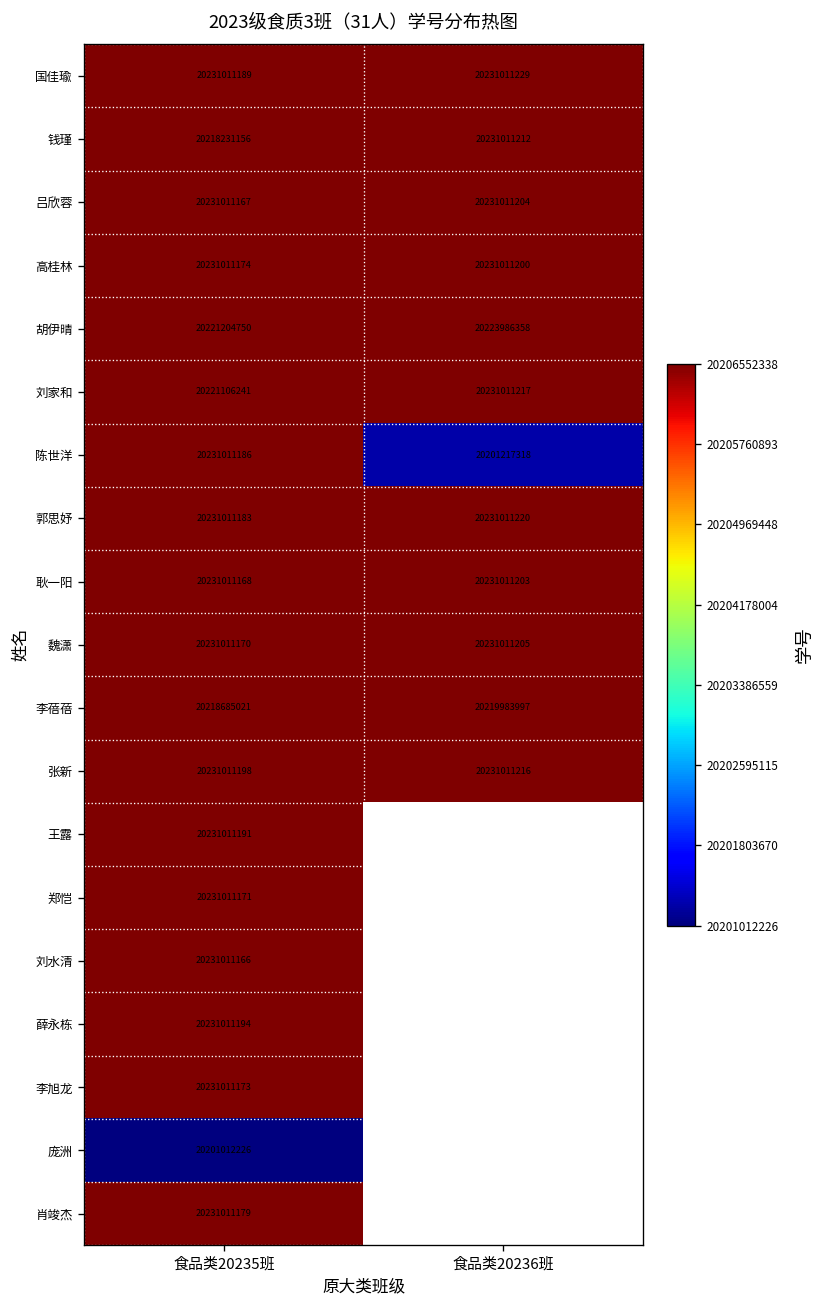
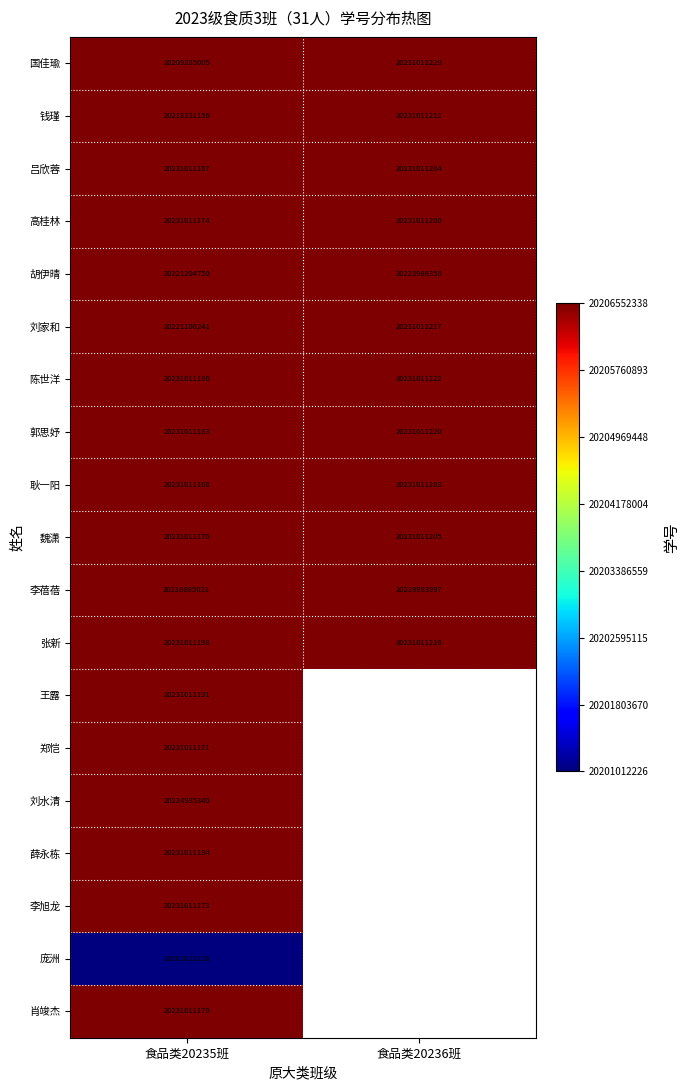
国佳瑜, 食品类20235班: 20231011189 -> 20209285005
陈世洋, 食品类20236班: 20201217318 -> 20231011222
刘水清, 食品类20235班: 20231011166 -> 20224935340
